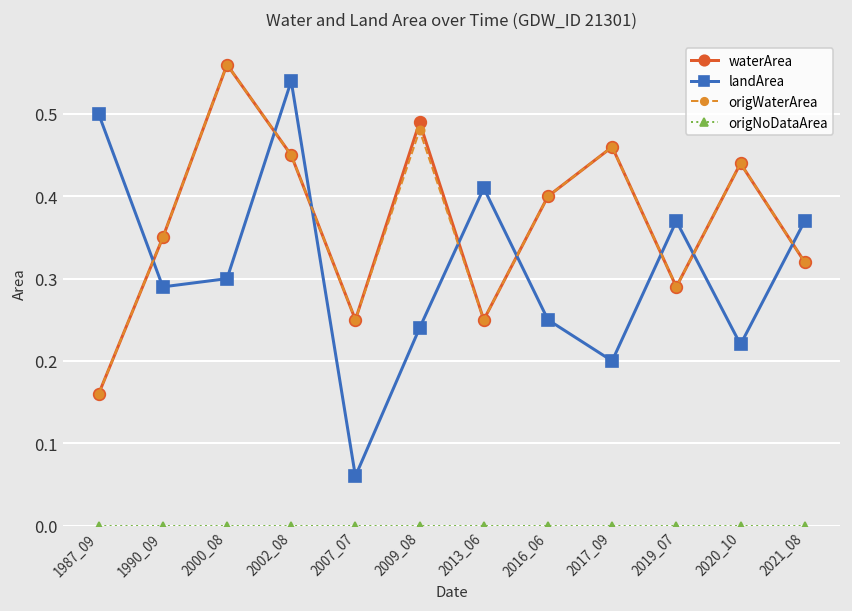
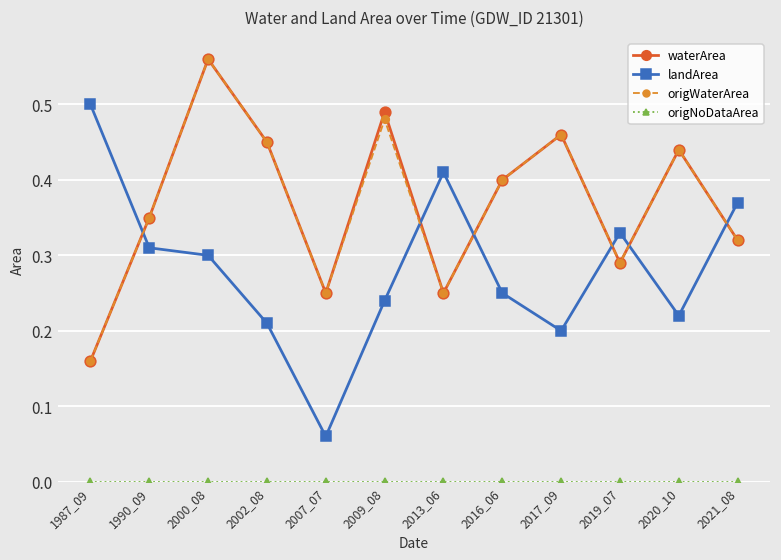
landArea, 1990_09: 0.29 -> 0.31
landArea, 2002_08: 0.54 -> 0.21
landArea, 2019_07: 0.37 -> 0.33
